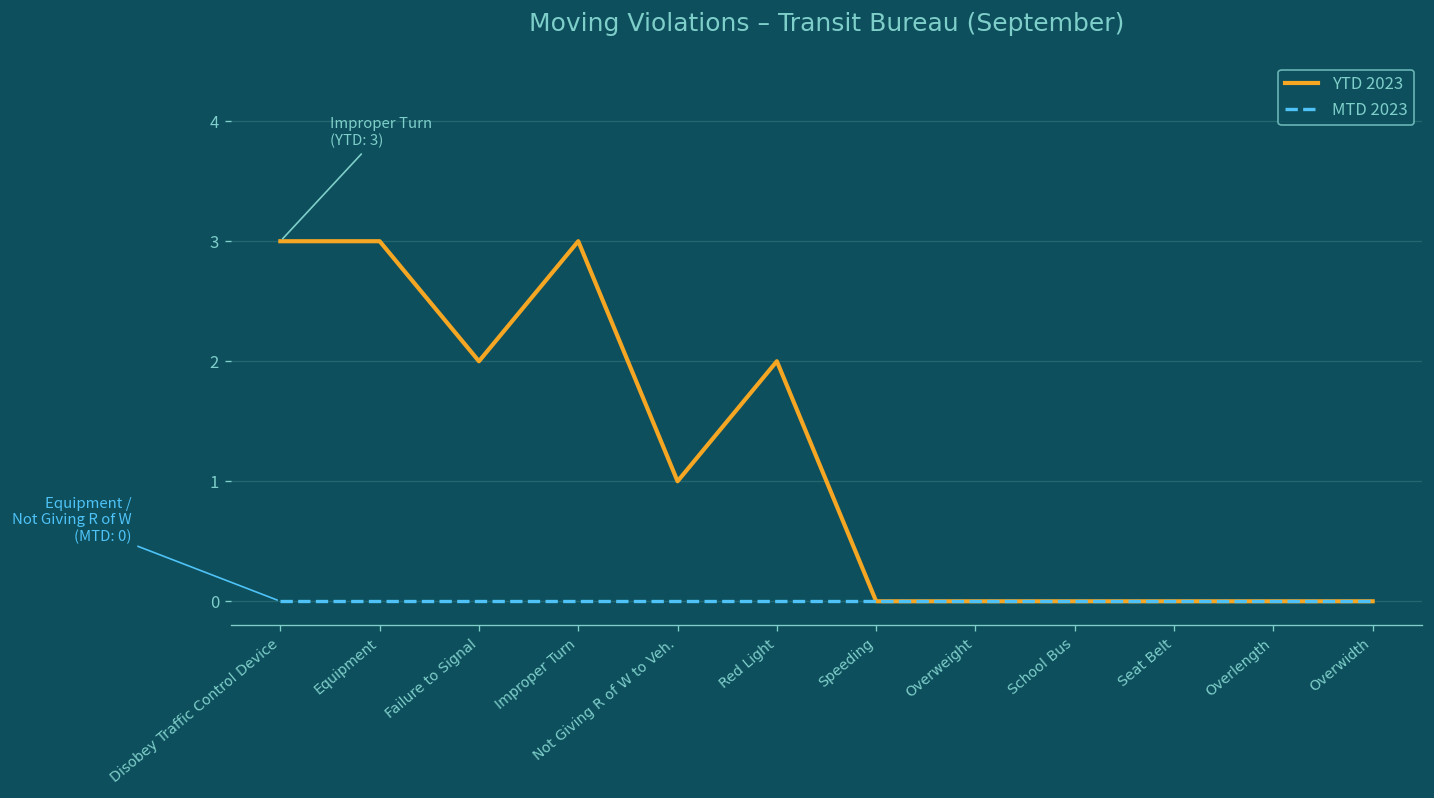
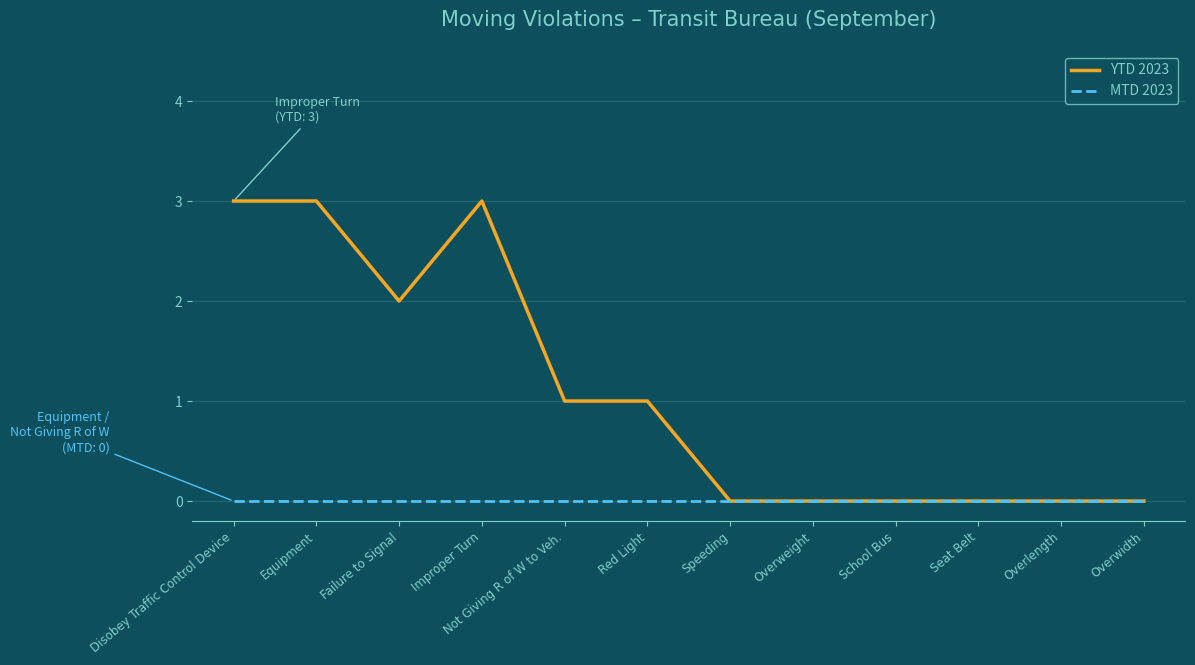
YTD 2023, Red Light: 2 -> 1
